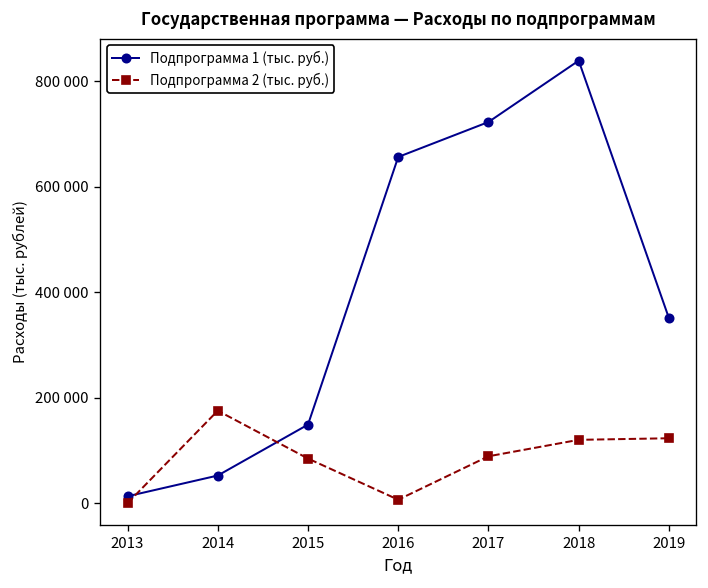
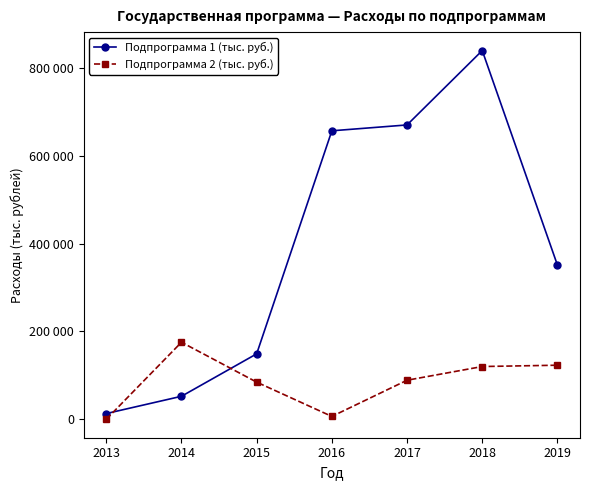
Подпрограмма 1 (тыс. руб.), 2017: 720000 -> 670000
